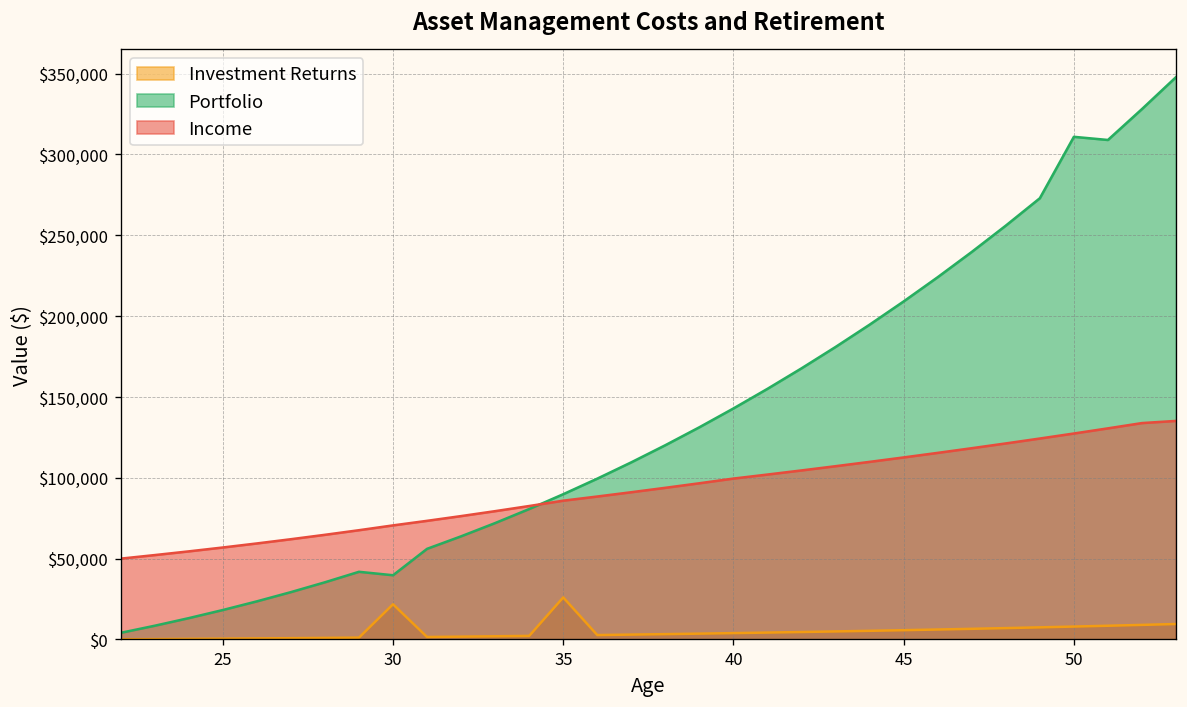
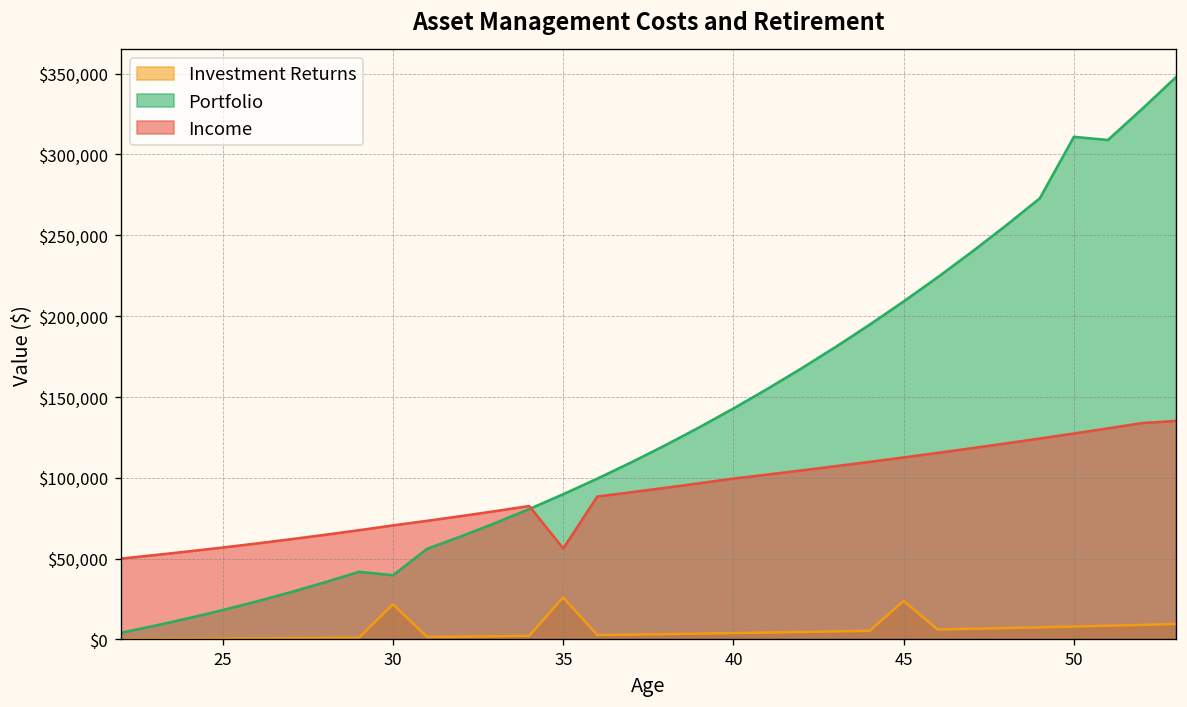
Income, 35: $86,000 -> $56,000
Investment Returns, 45: $6,000 -> $24,000
